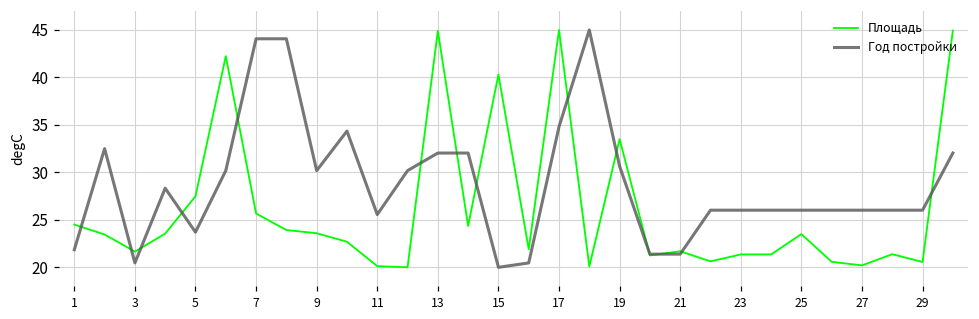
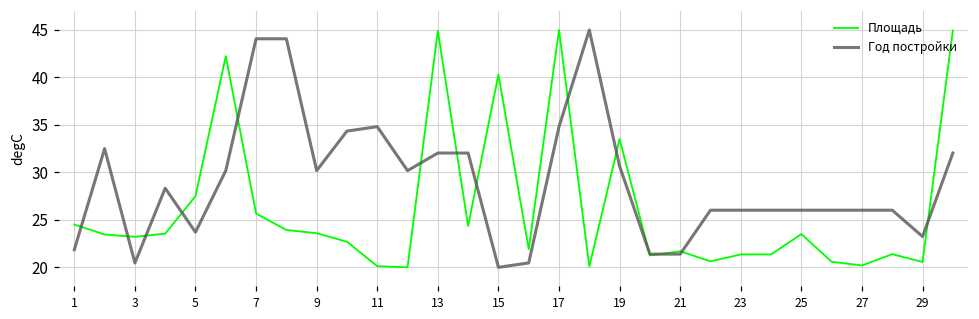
Площадь, 3: 22 -> 23
Год постройки, 11: 26 -> 35
Год постройки, 29: 26 -> 23
